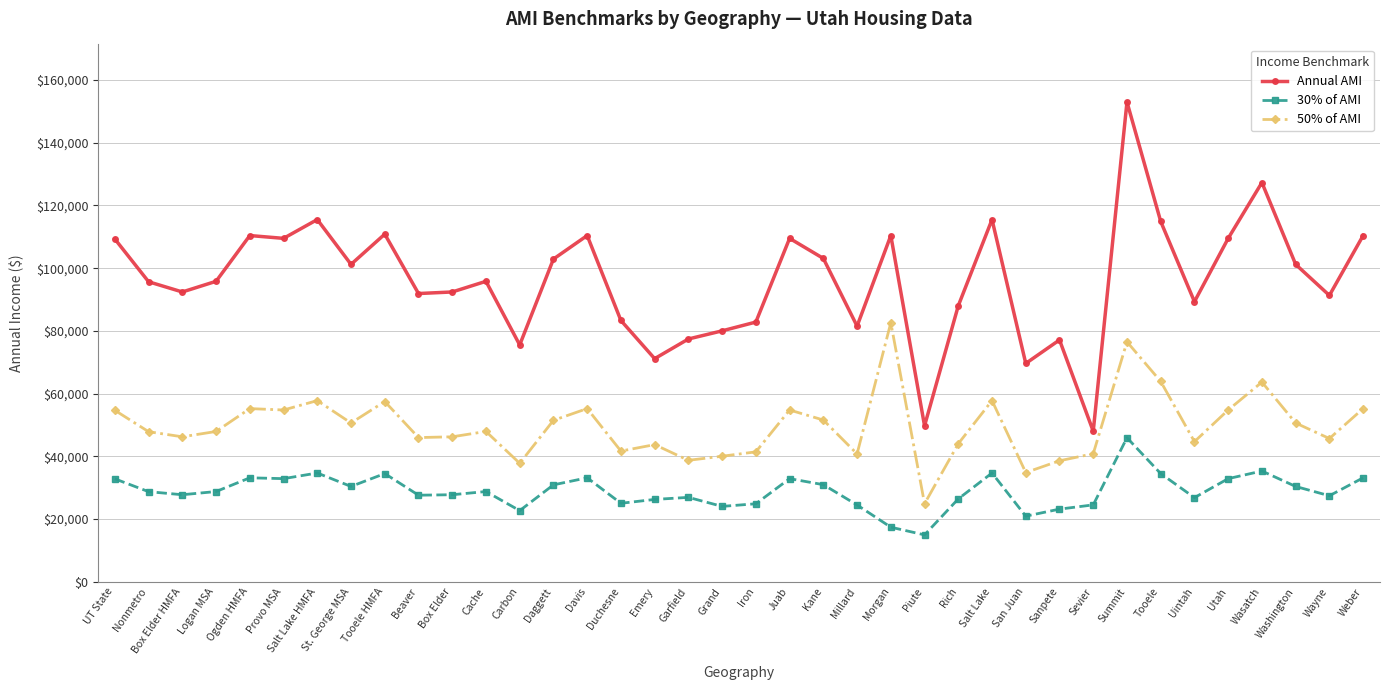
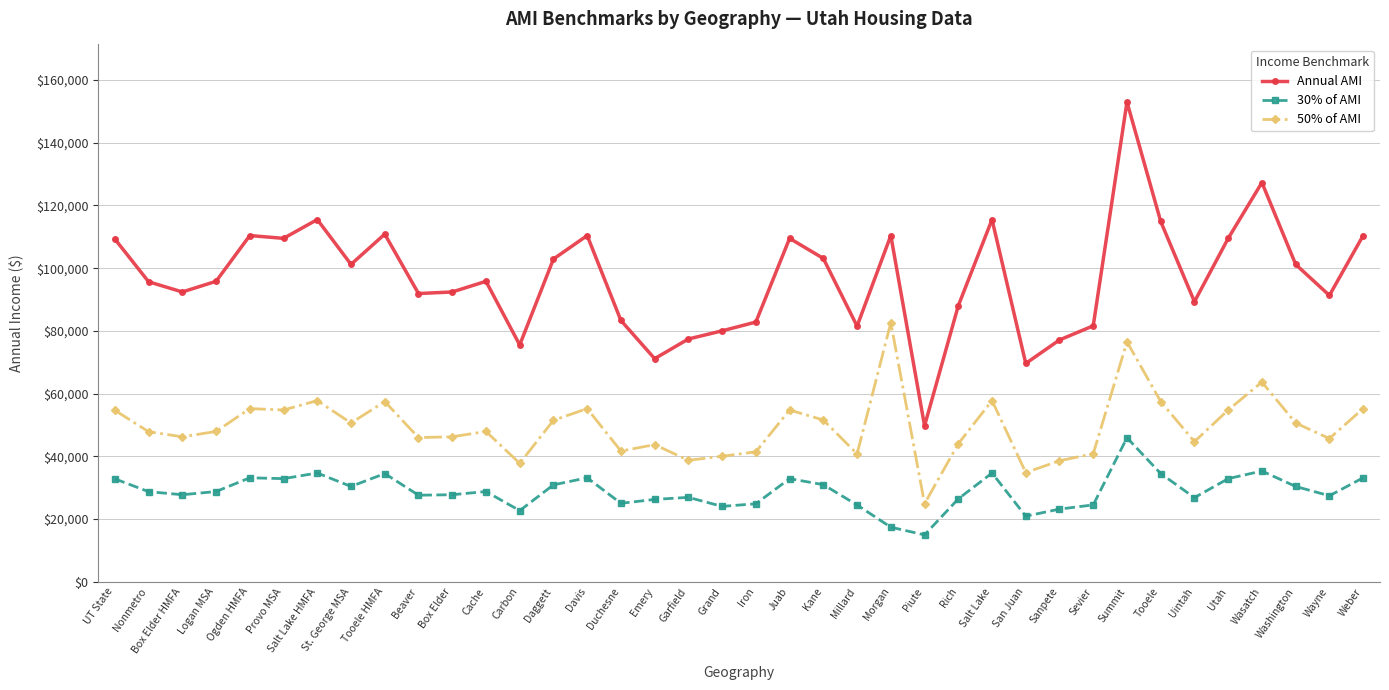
Annual AMI, Sevier: $48,000 -> $82,000
50% of AMI, Tooele: $64,000 -> $57,000
